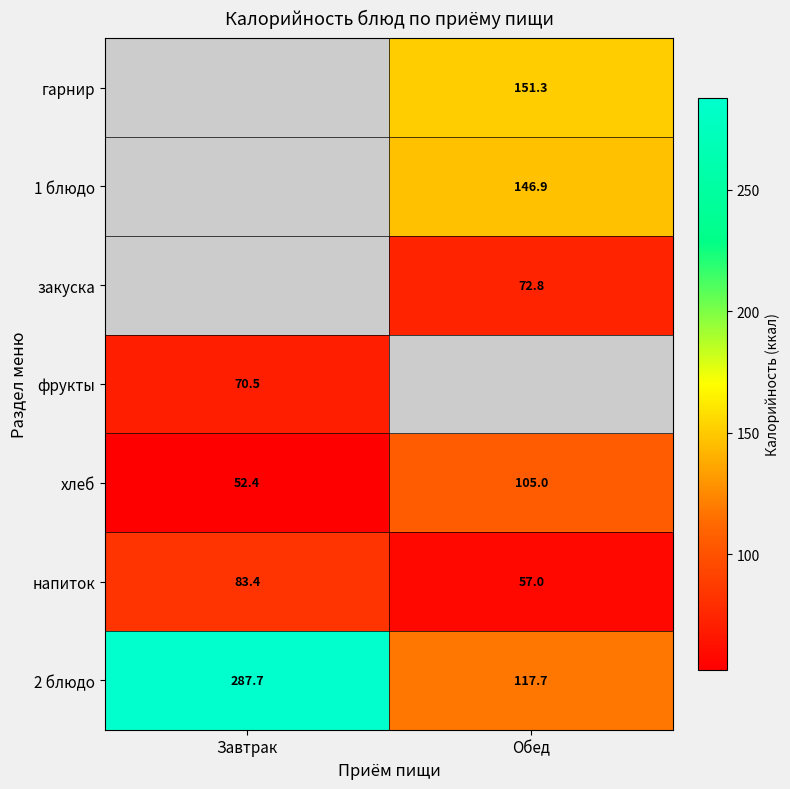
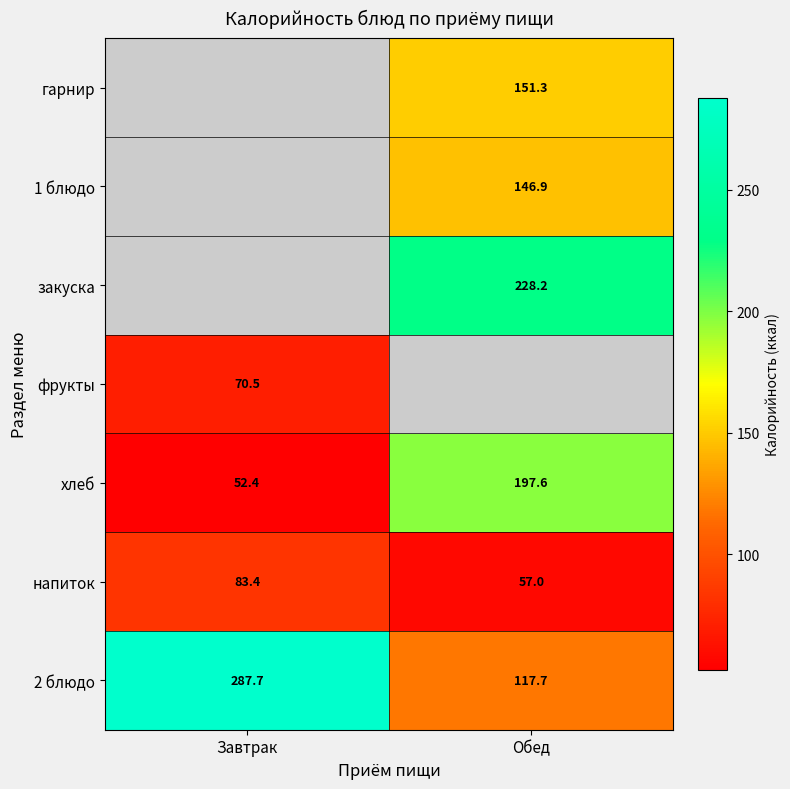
закуска, Обед: 72.8 -> 228.2
хлеб, Обед: 105.0 -> 197.6
